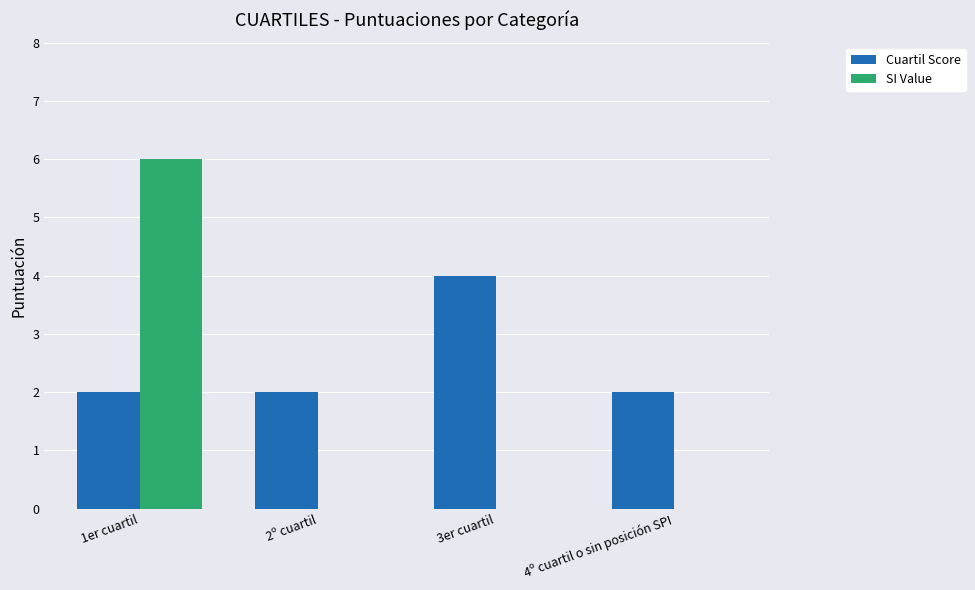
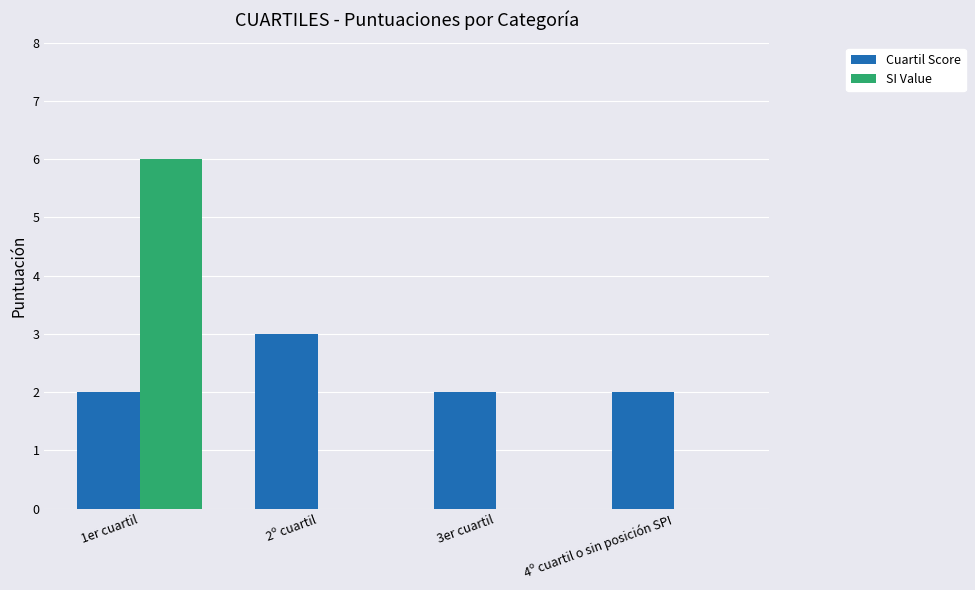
Cuartil Score, 2º cuartil: 2 -> 3
Cuartil Score, 3er cuartil: 4 -> 2
